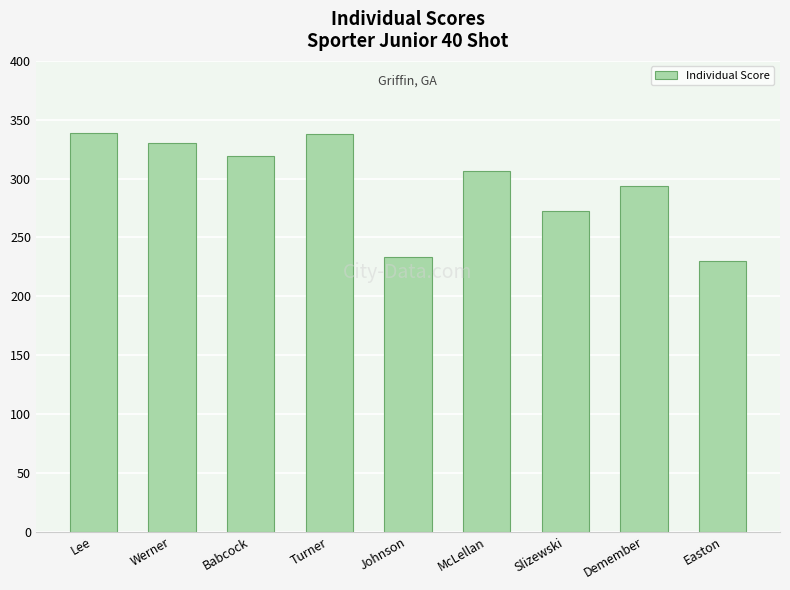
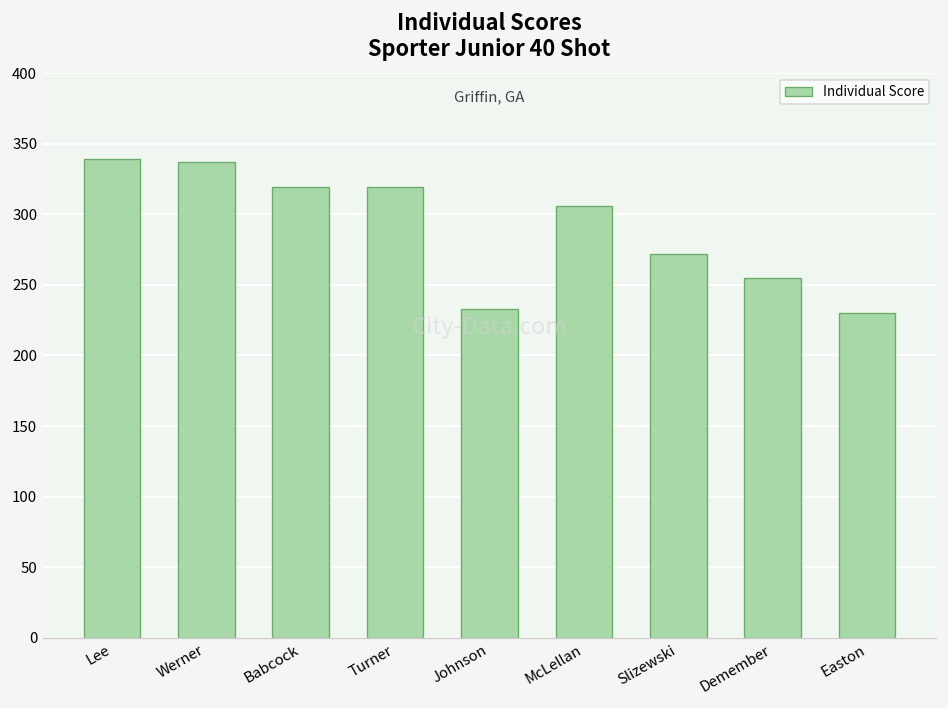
Werner: 330 -> 337
Turner: 338 -> 319
Demember: 294 -> 255
